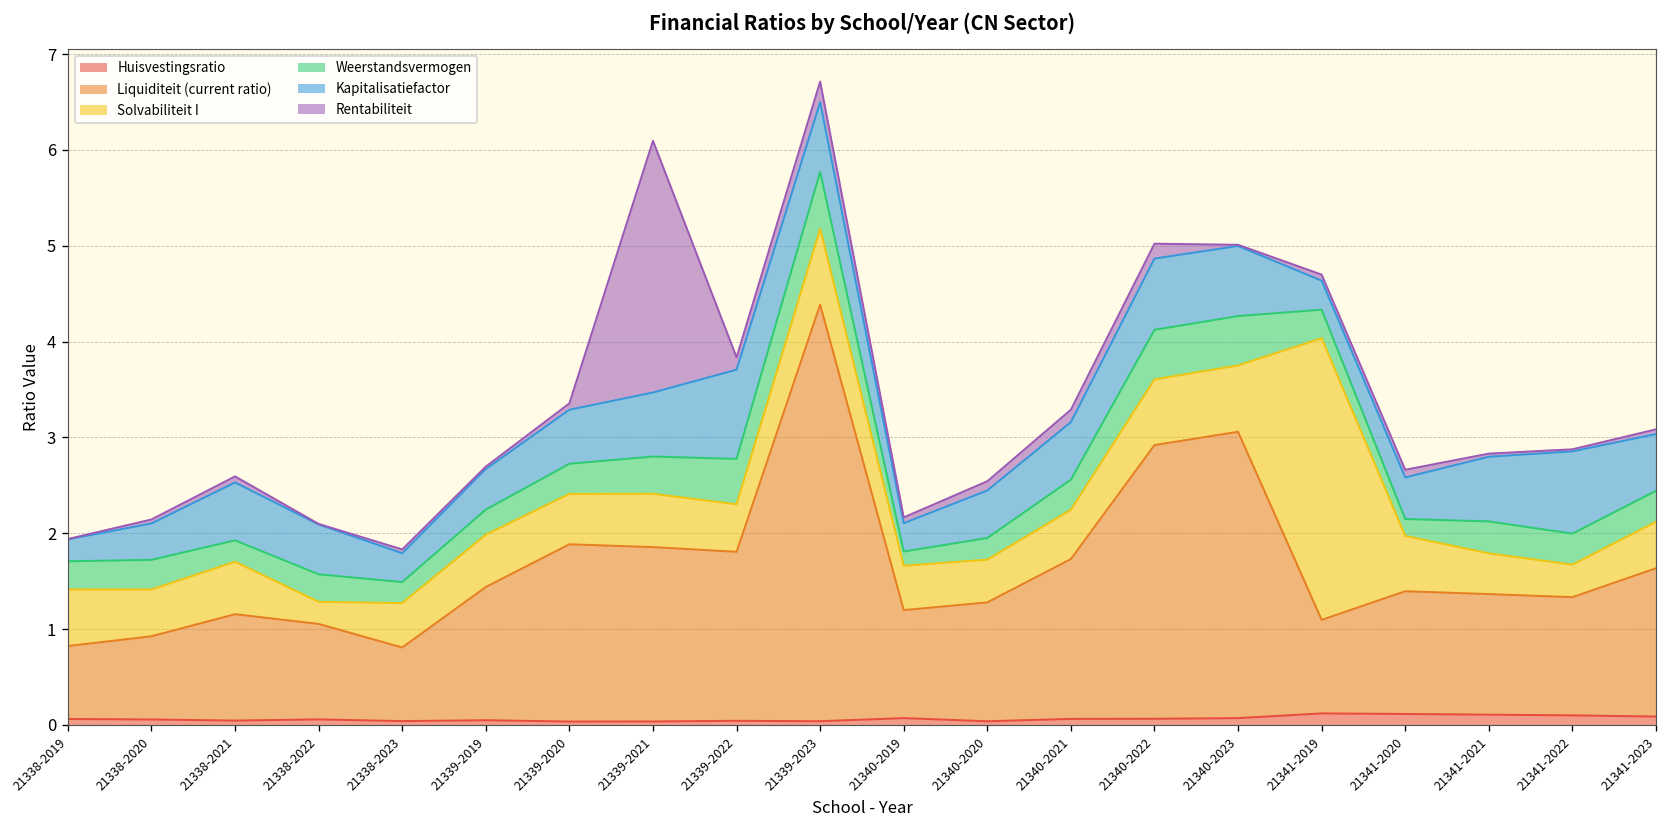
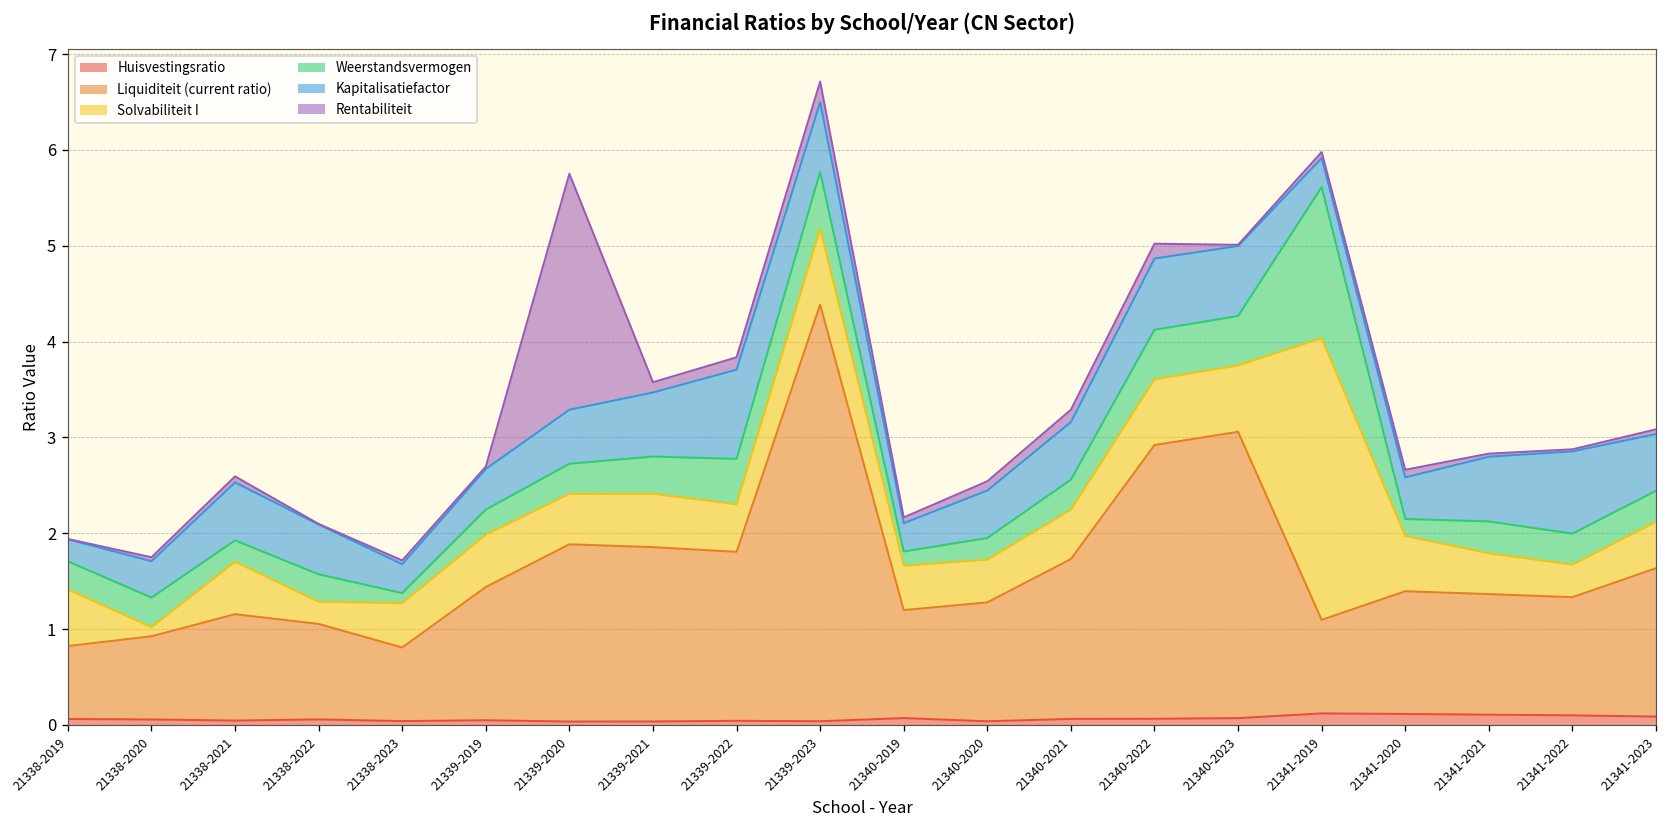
Solvabiliteit I, 21338-2020: 0.5 -> 0.1
Weerstandsvermogen, 21338-2023: 0.2 -> 0.1
Rentabiliteit, 21339-2020: 0.1 -> 2.5
Rentabiliteit, 21339-2021: 2.6 -> 0.1
Weerstandsvermogen, 21341-2019: 0.3 -> 1.6
